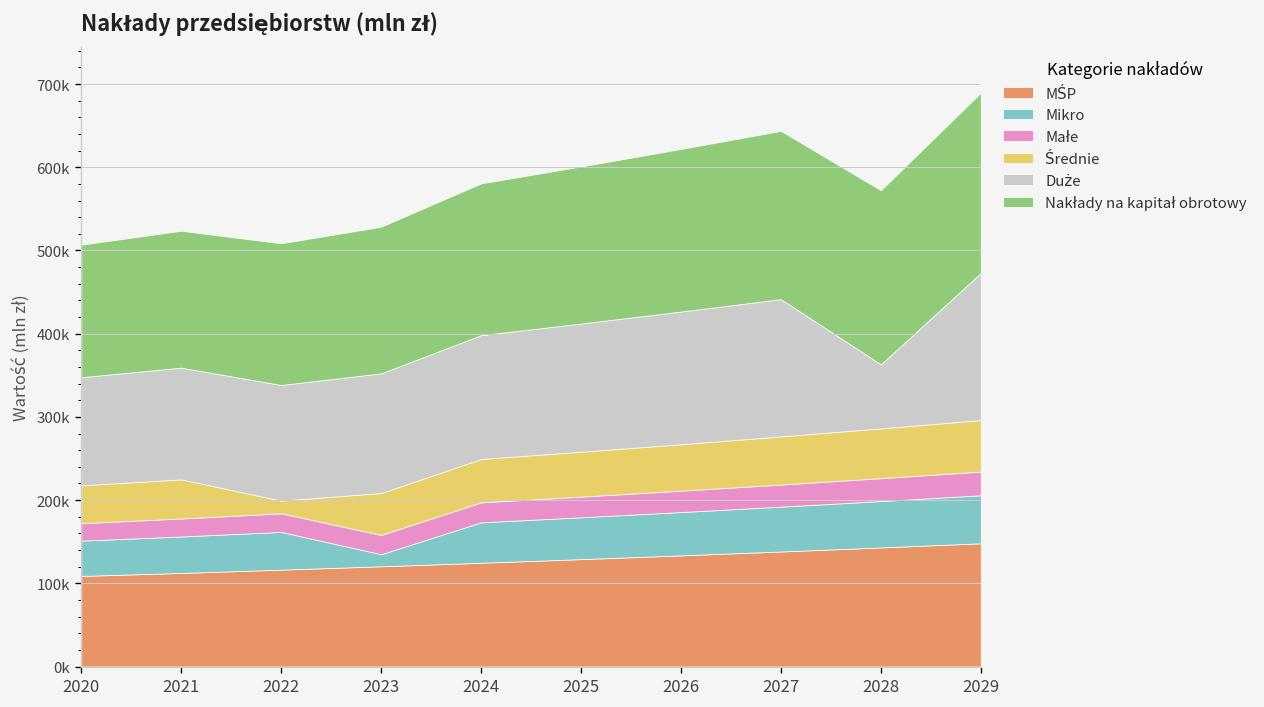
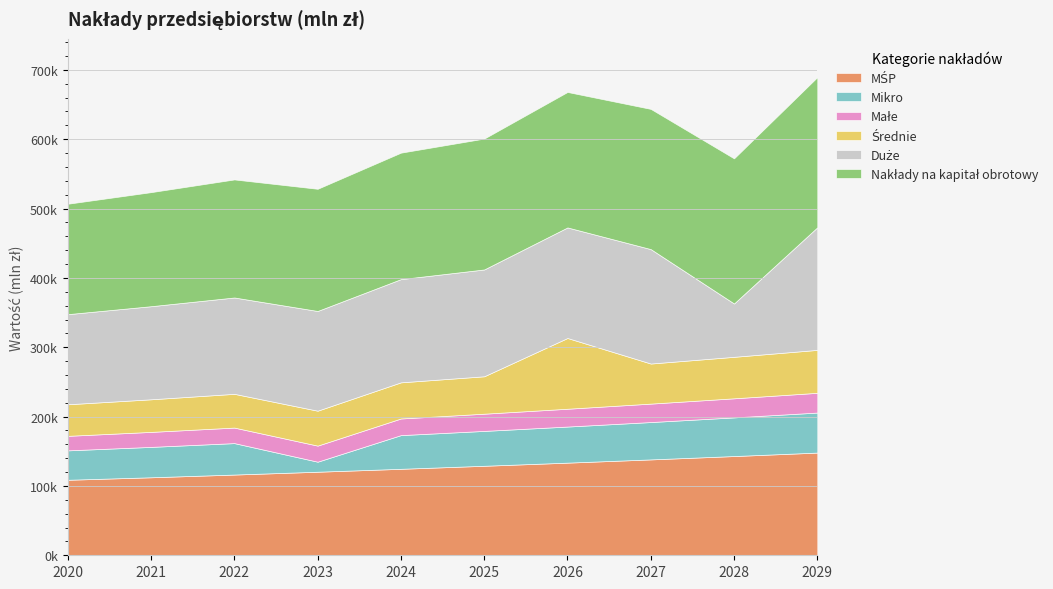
Średnie, 2022: 20000 -> 50000
Średnie, 2026: 60000 -> 100000
